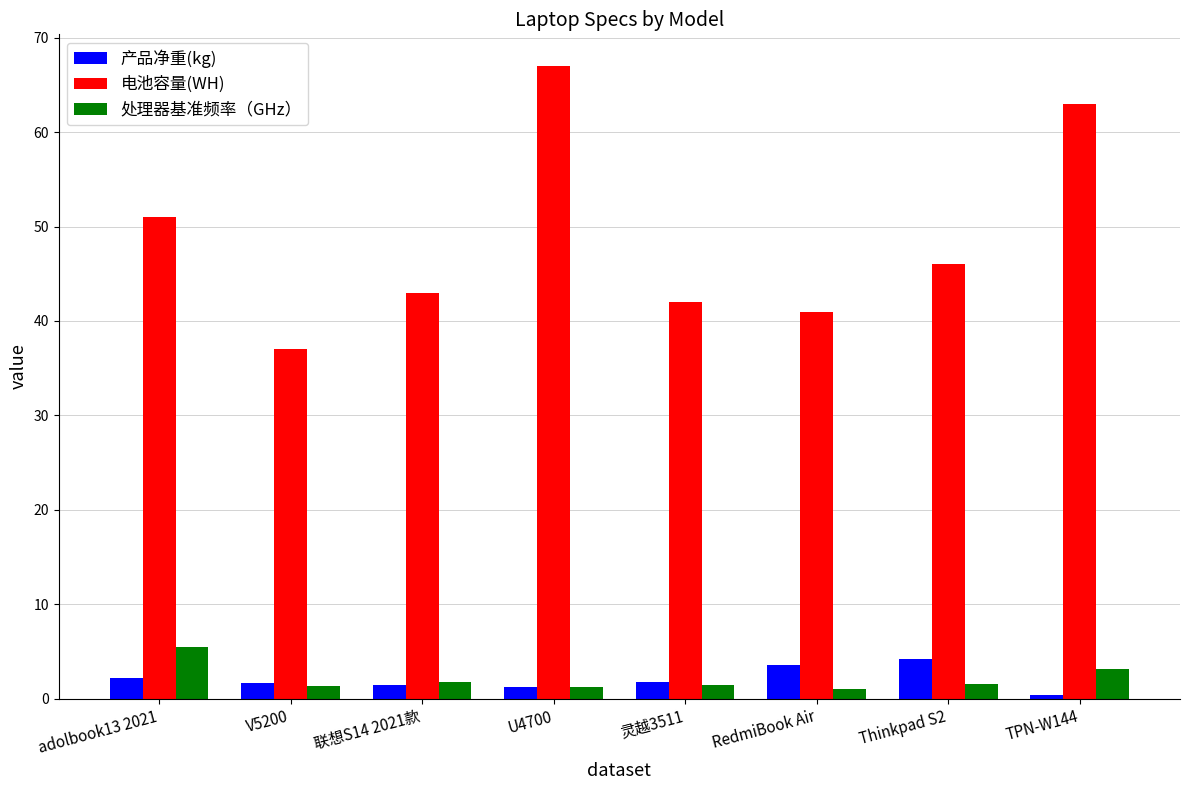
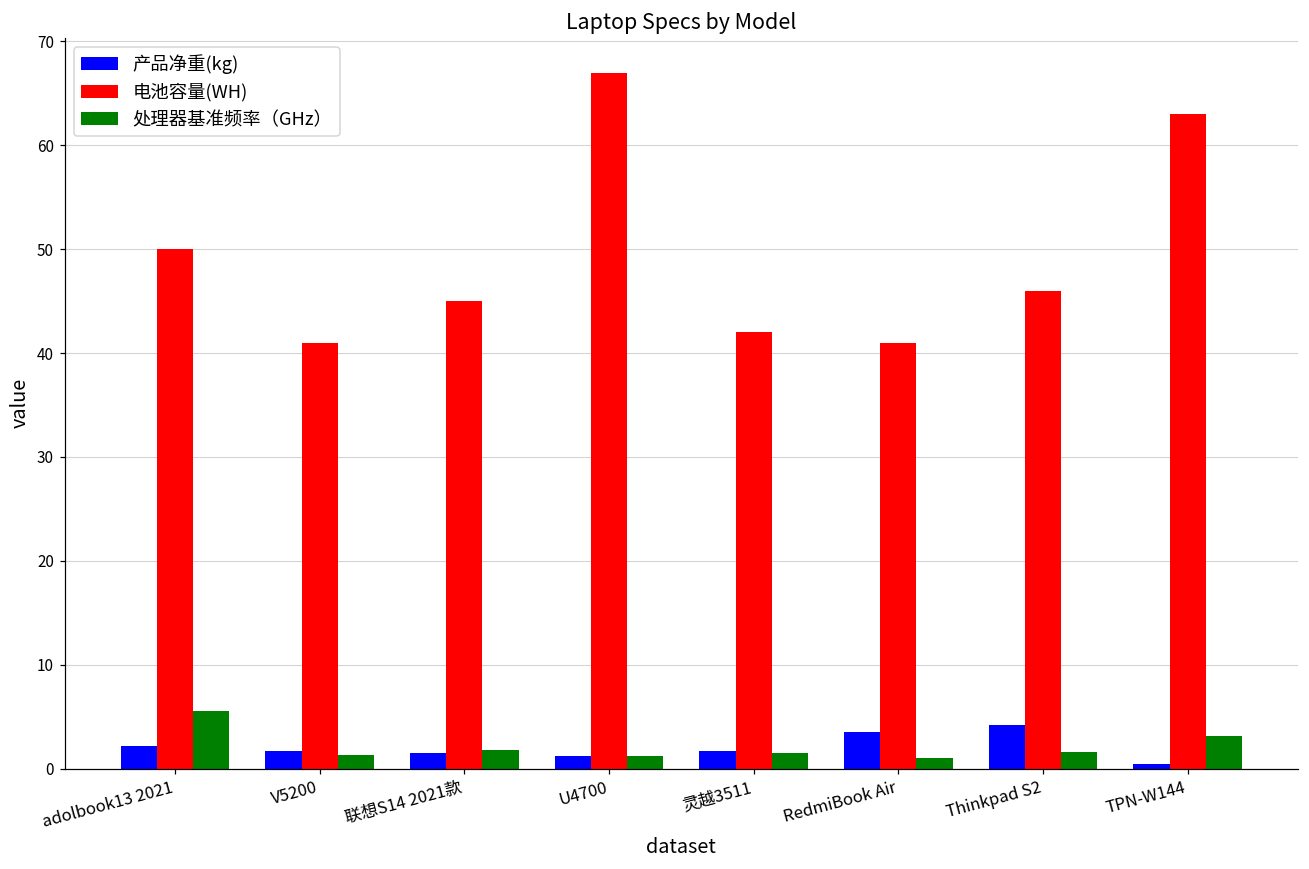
电池容量(WH), adolbook13 2021: 51 -> 50
电池容量(WH), V5200: 37 -> 41
电池容量(WH), 联想S14 2021款: 43 -> 45
